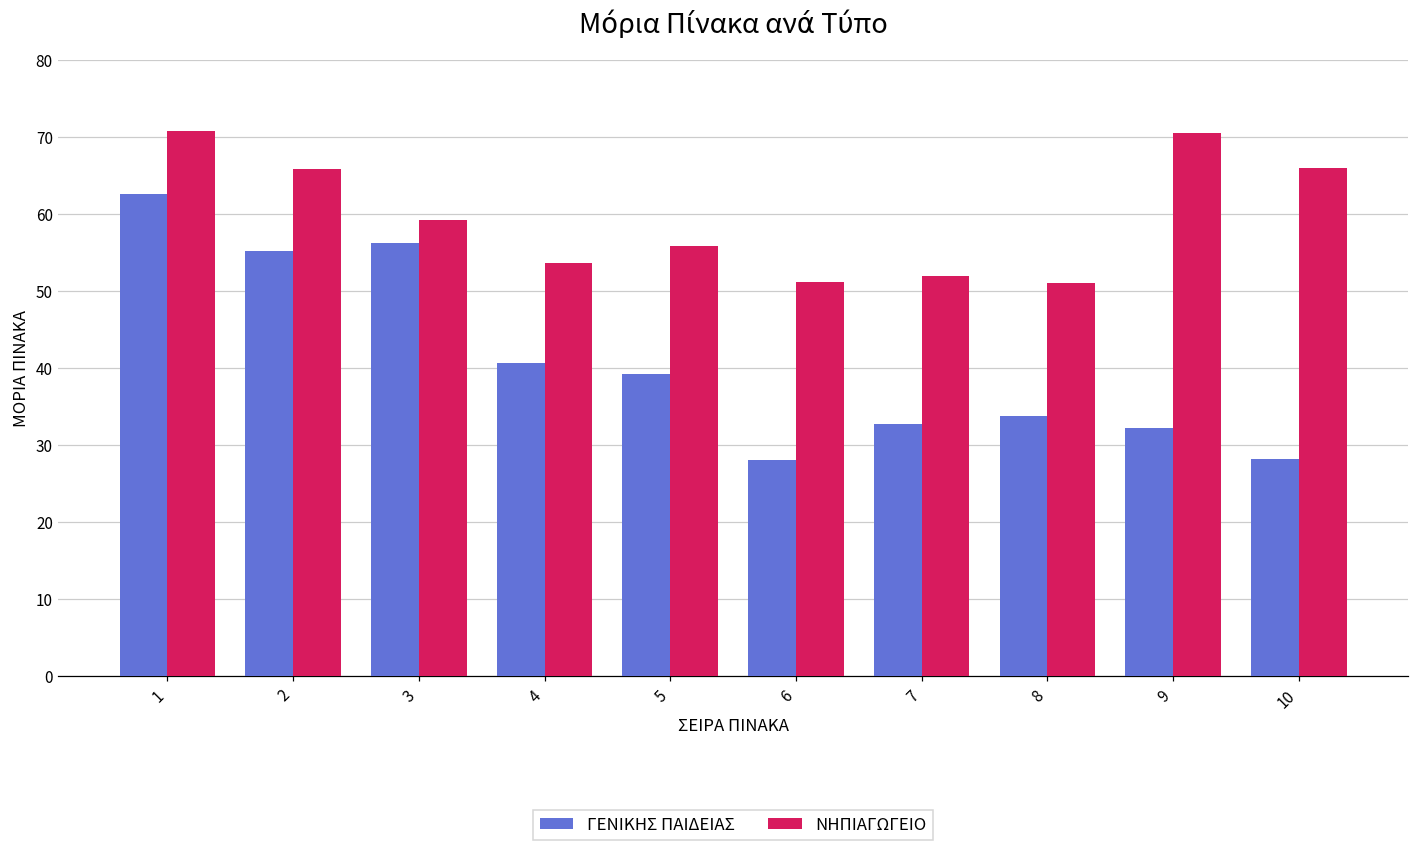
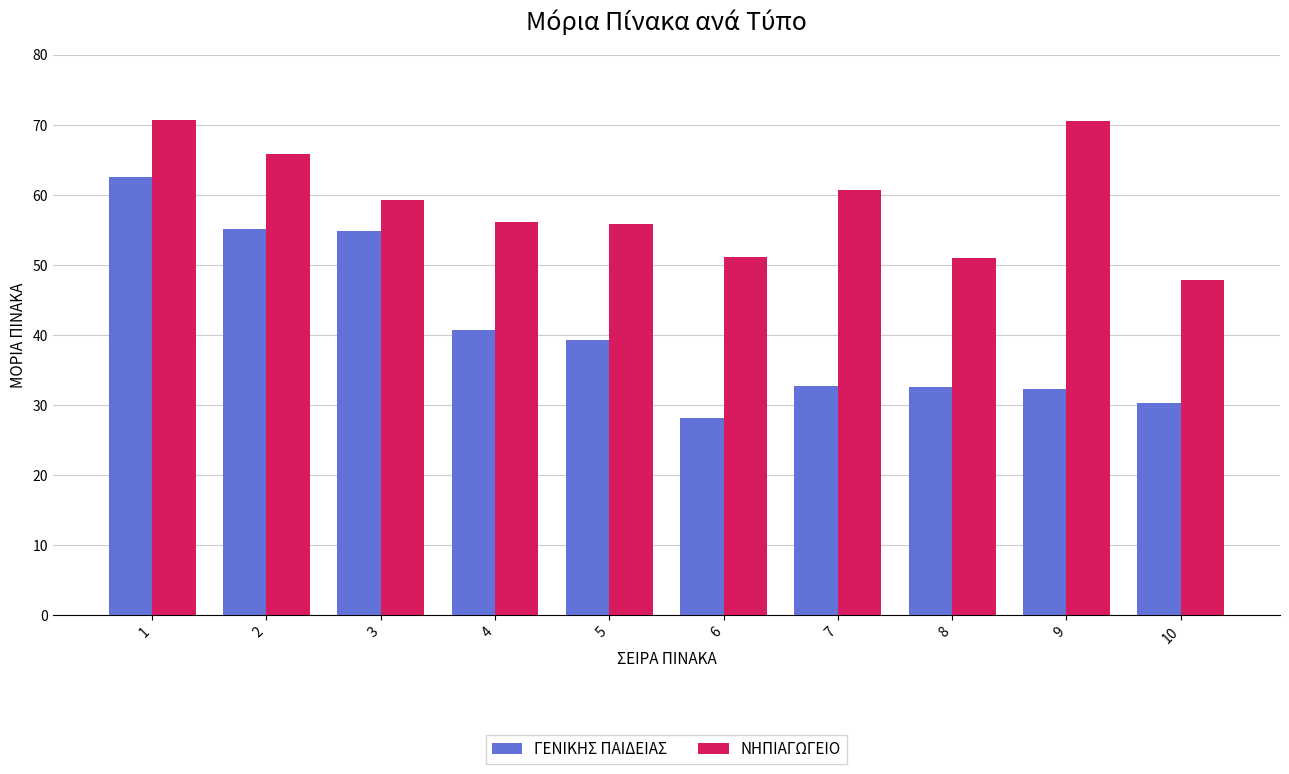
ΓΕΝΙΚΗΣ ΠΑΙΔΕΙΑΣ, 3: 56 -> 55
ΝΗΠΙΑΓΩΓΕΙΟ, 4: 54 -> 56
ΝΗΠΙΑΓΩΓΕΙΟ, 7: 52 -> 61
ΓΕΝΙΚΗΣ ΠΑΙΔΕΙΑΣ, 8: 34 -> 33
ΓΕΝΙΚΗΣ ΠΑΙΔΕΙΑΣ, 10: 28 -> 30
ΝΗΠΙΑΓΩΓΕΙΟ, 10: 66 -> 48
